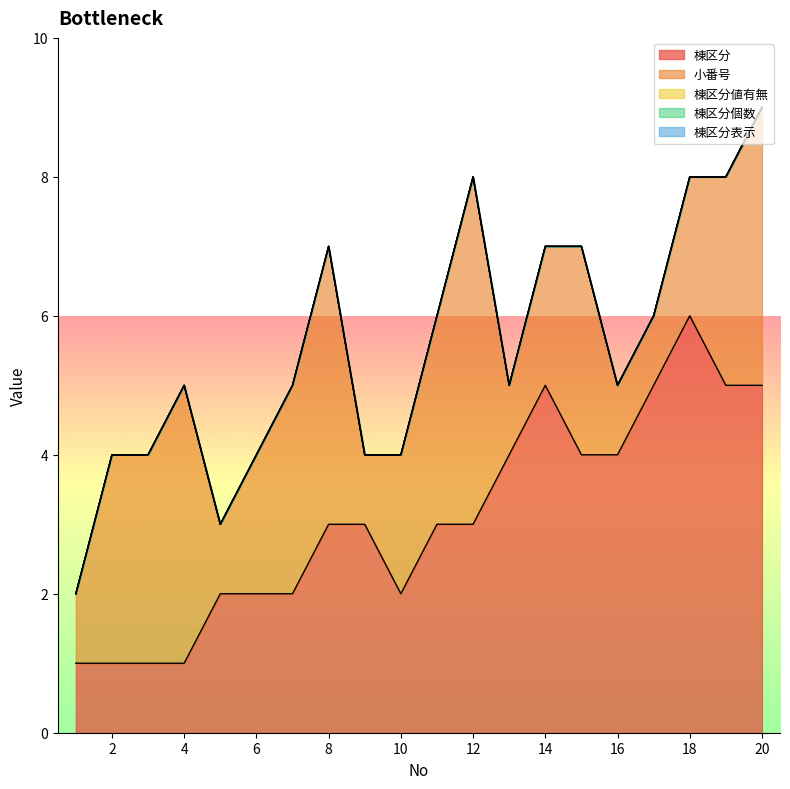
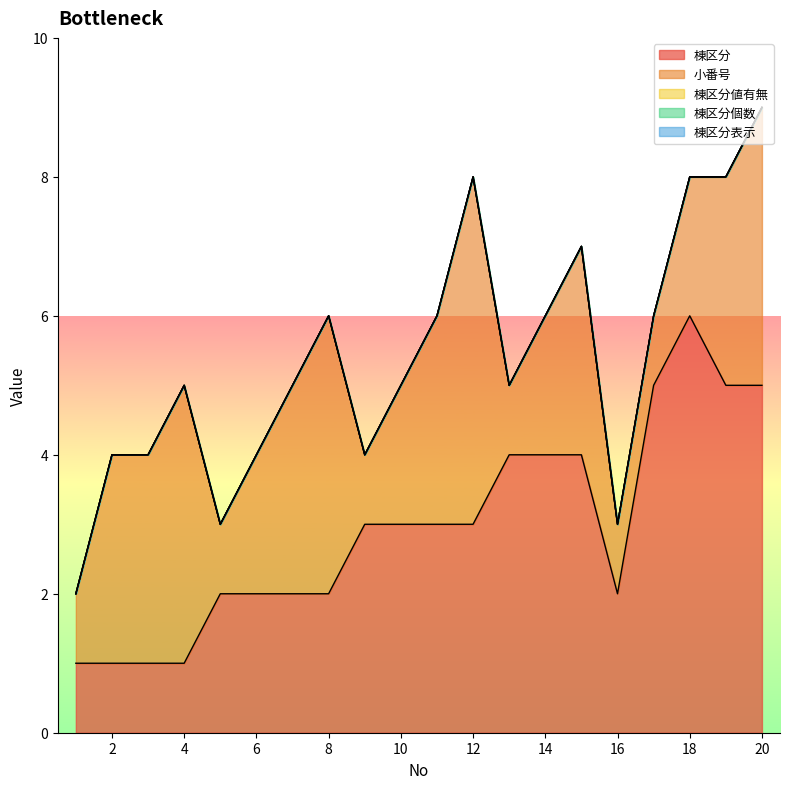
棟区分, 8: 3 -> 2
棟区分, 10: 2 -> 3
棟区分, 14: 5 -> 4
棟区分, 16: 4 -> 2
